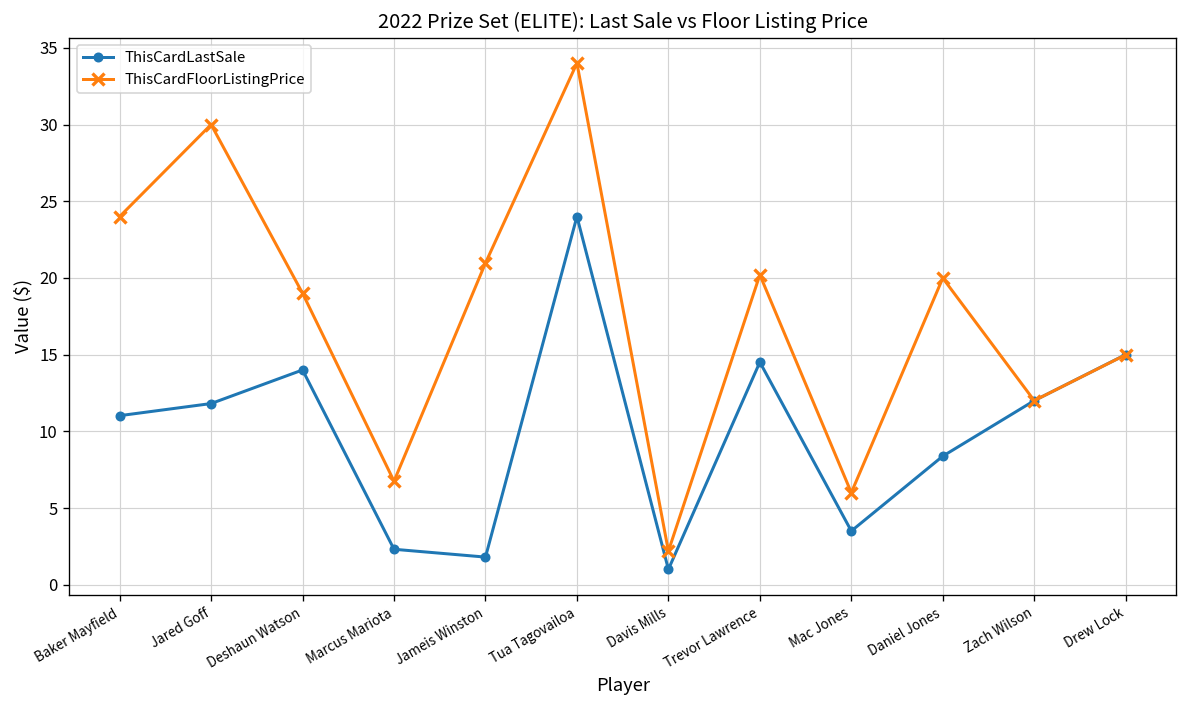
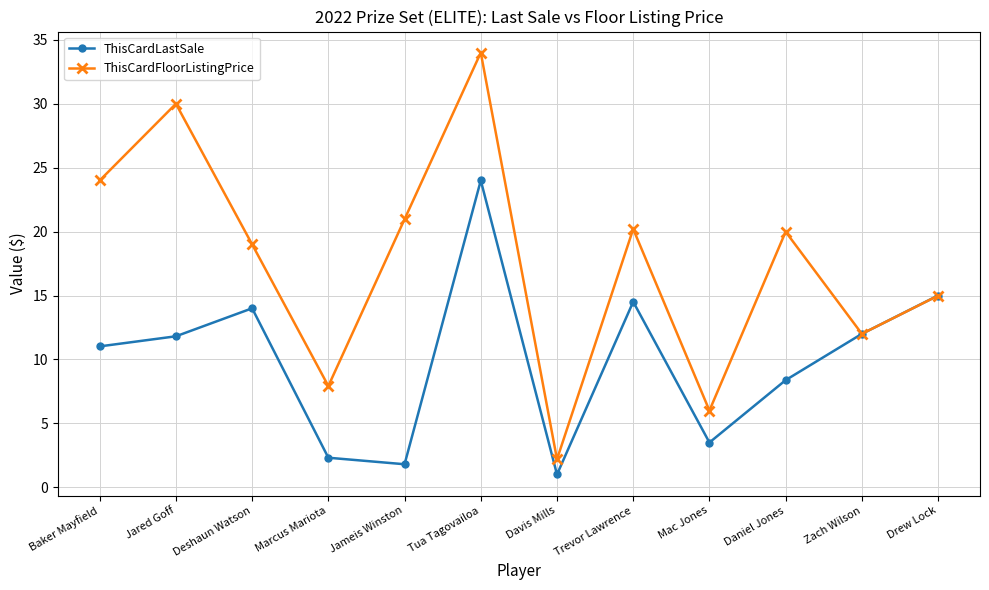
ThisCardFloorListingPrice, Marcus Mariota: 6.8 -> 7.9
